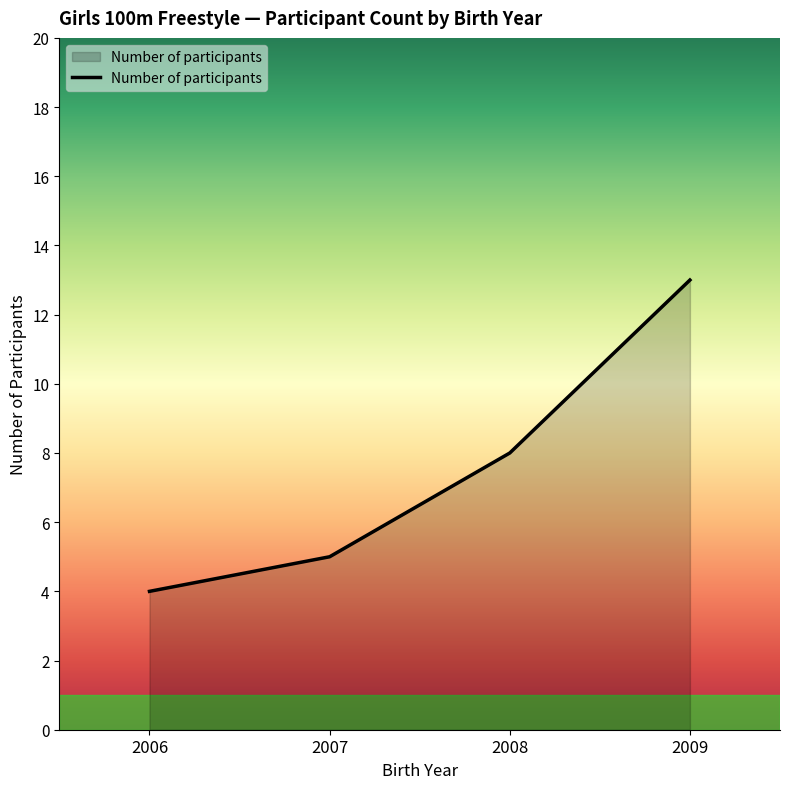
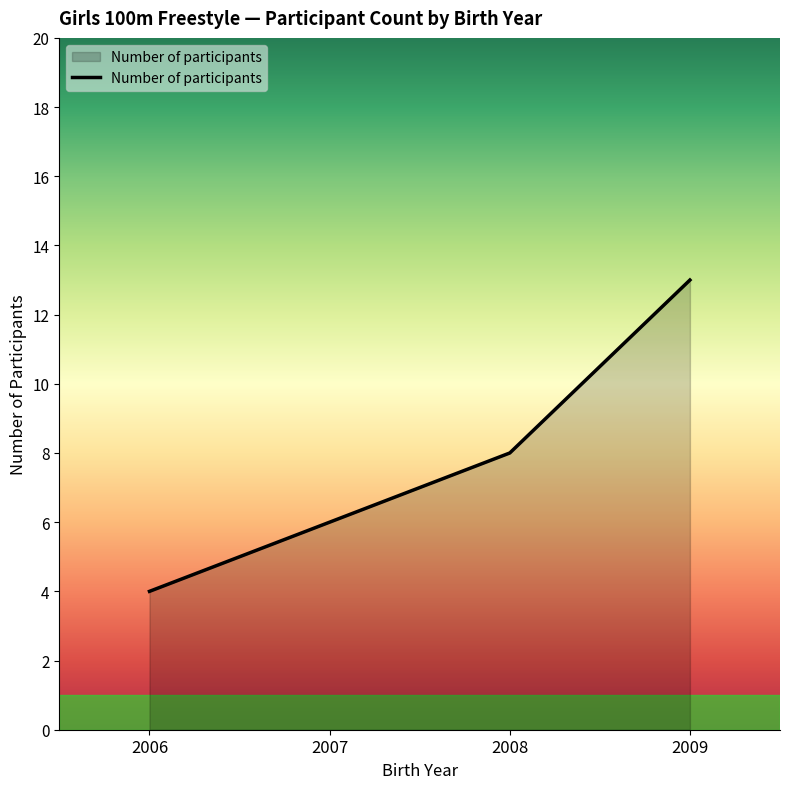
2007: 5 -> 6
